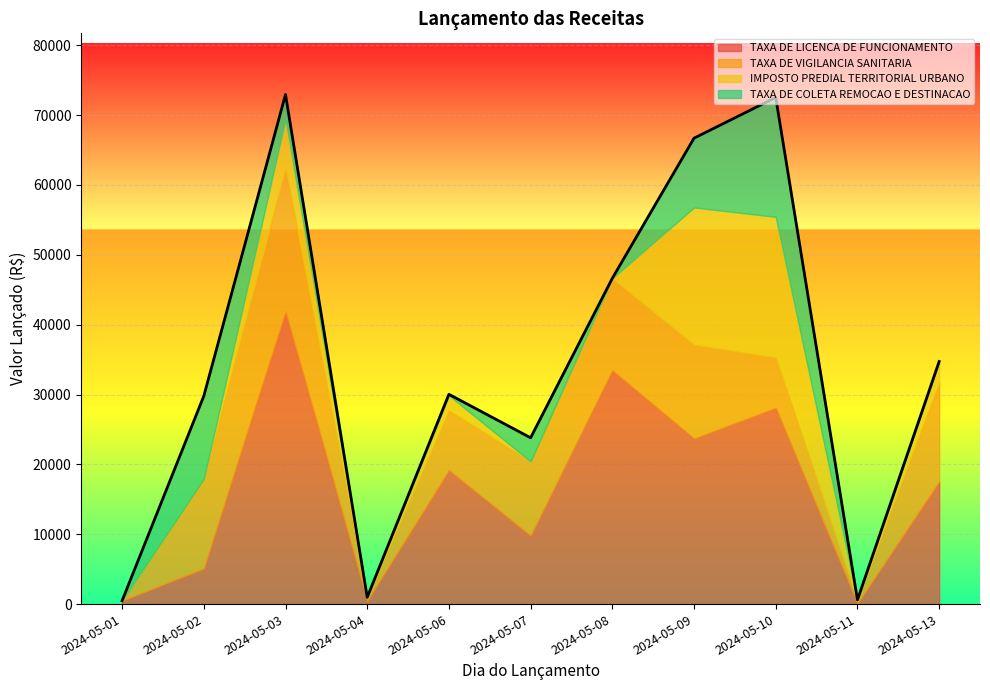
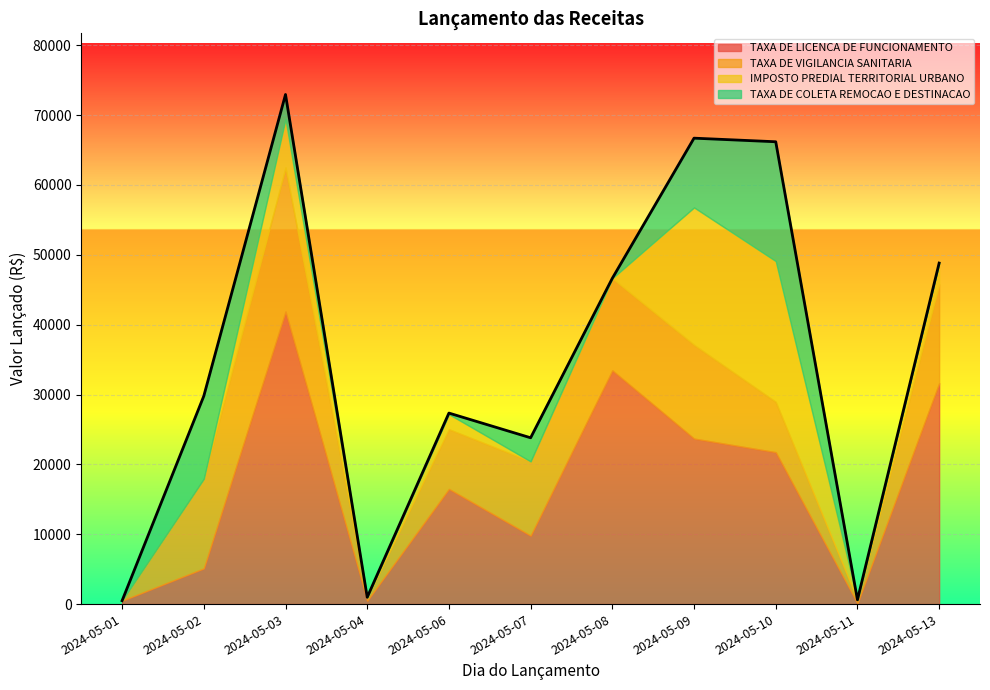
TAXA DE LICENCA DE FUNCIONAMENTO, 2024-05-06: 19000 -> 16000
TAXA DE LICENCA DE FUNCIONAMENTO, 2024-05-10: 28000 -> 22000
TAXA DE LICENCA DE FUNCIONAMENTO, 2024-05-13: 18000 -> 32000
